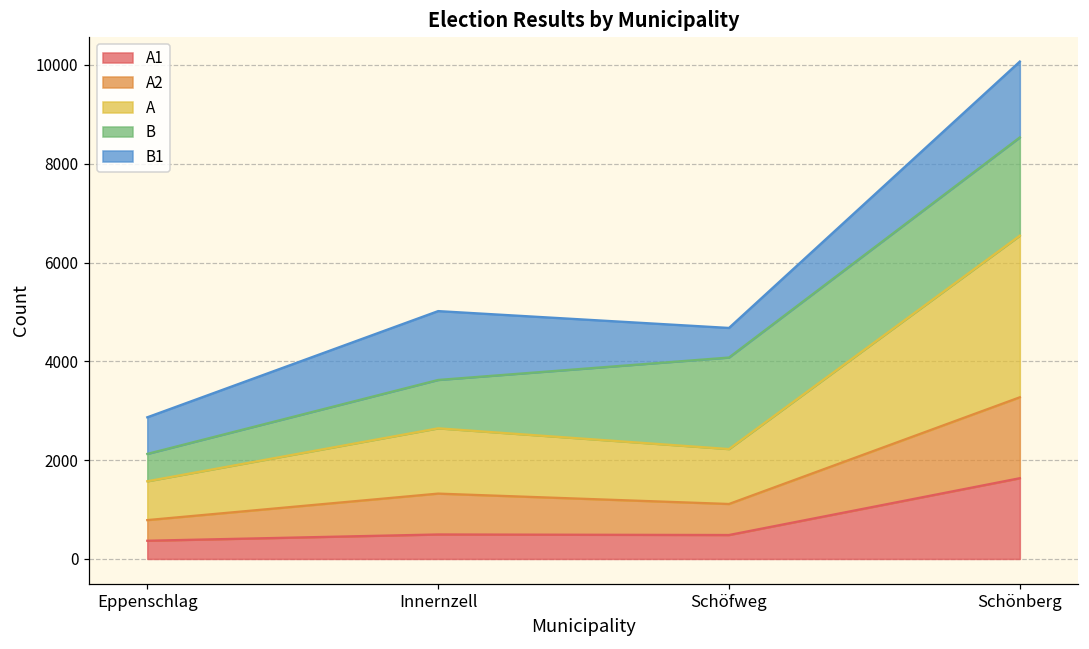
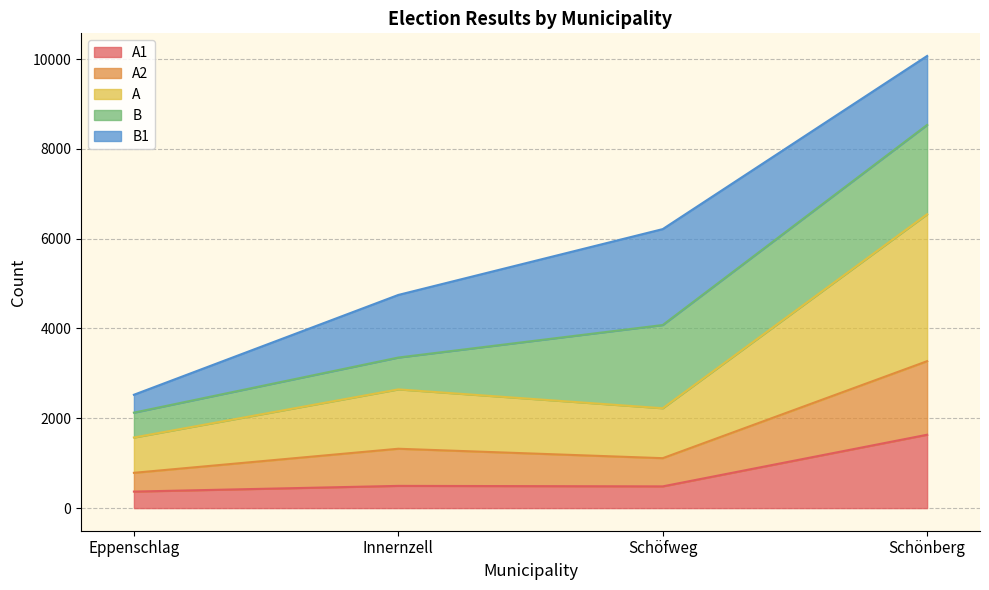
B1, Eppenschlag: 700 -> 400
B, Innernzell: 1000 -> 700
B1, Schöfweg: 600 -> 2100
